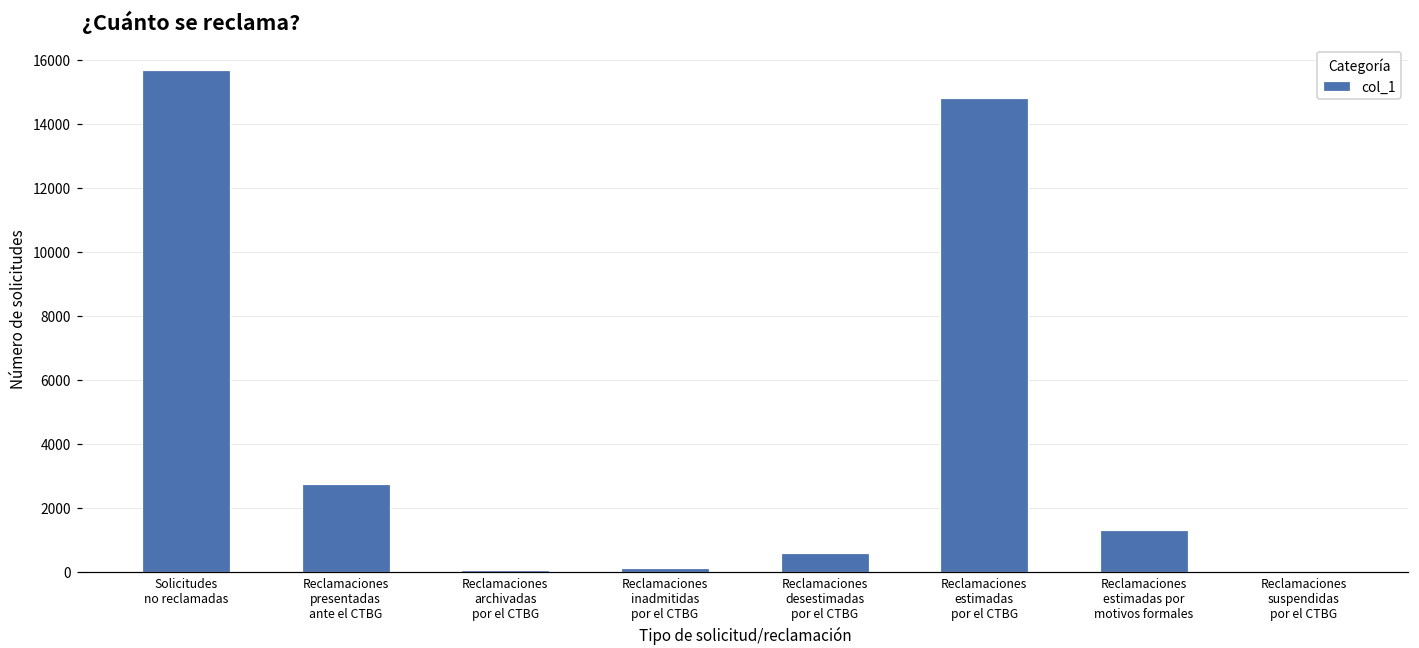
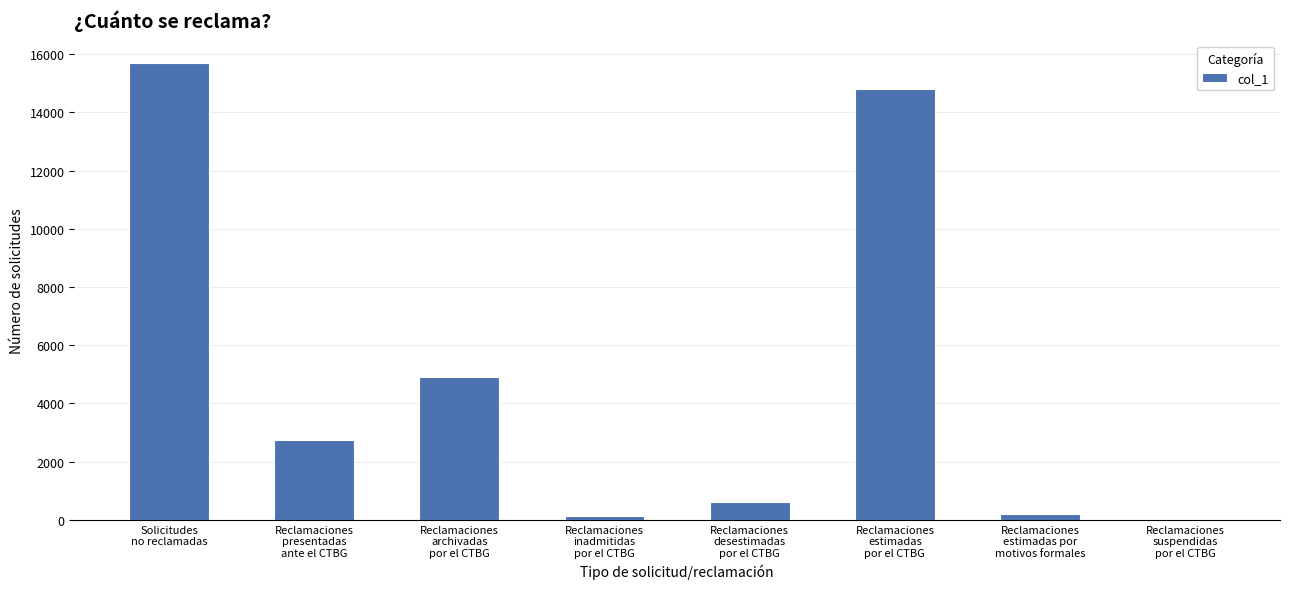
Reclamaciones archivadas por el CTBG: 100 -> 4900
Reclamaciones estimadas por motivos formales: 1300 -> 200
